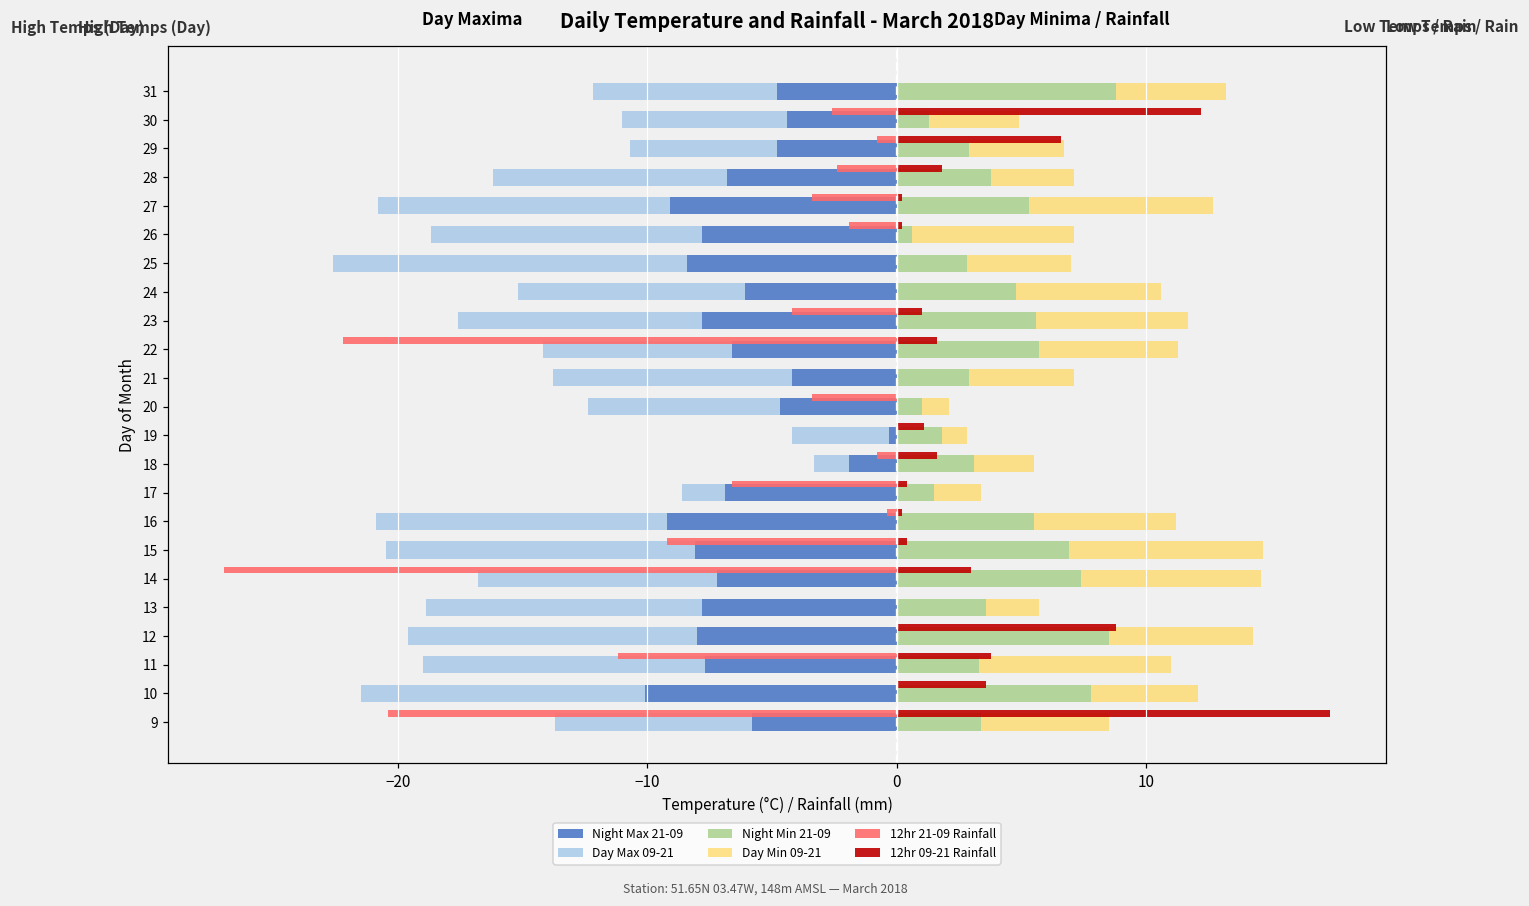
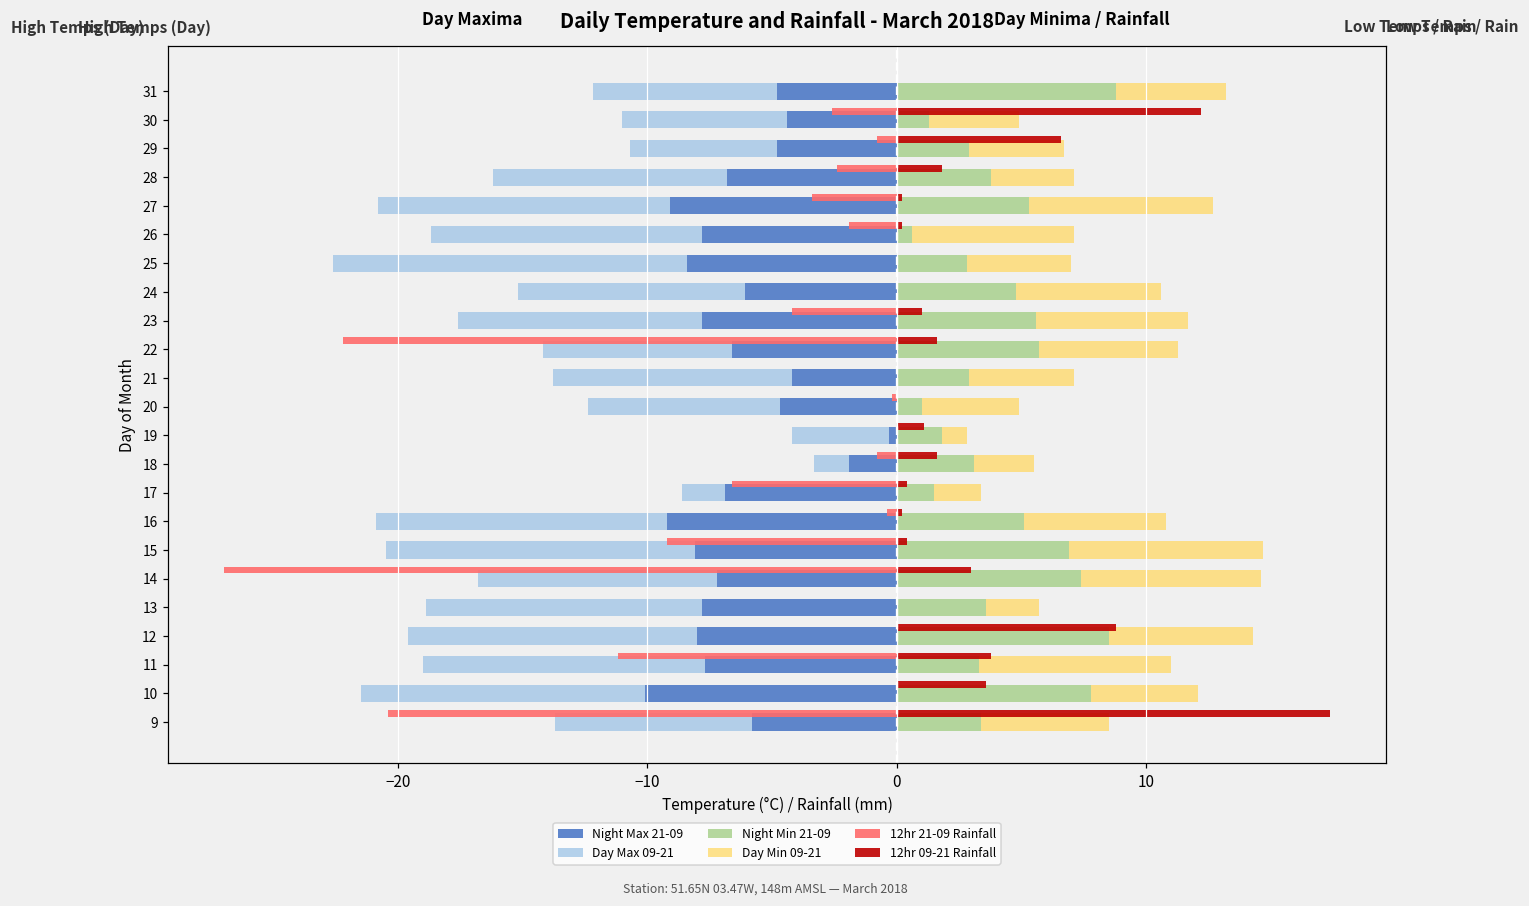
12hr 21-09 Rainfall, 20: -3.4 -> -0.2
Day Min 09-21, 20: 1.1 -> 3.9
Night Min 21-09, 16: 5.5 -> 5.1
